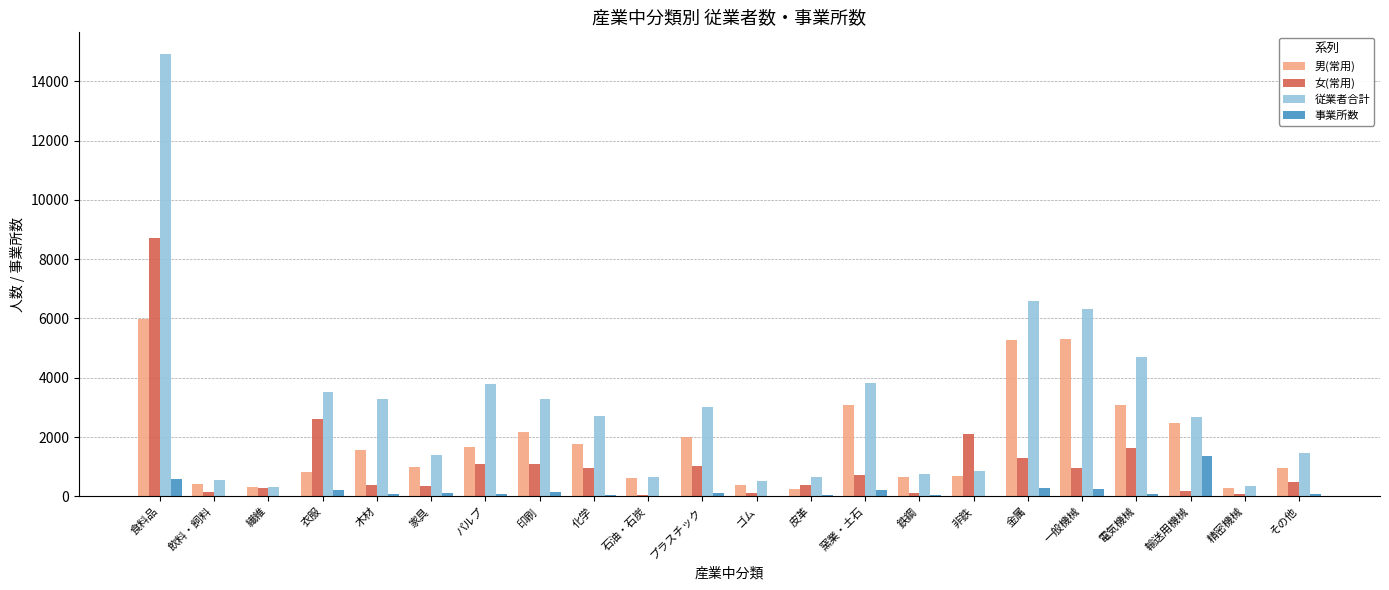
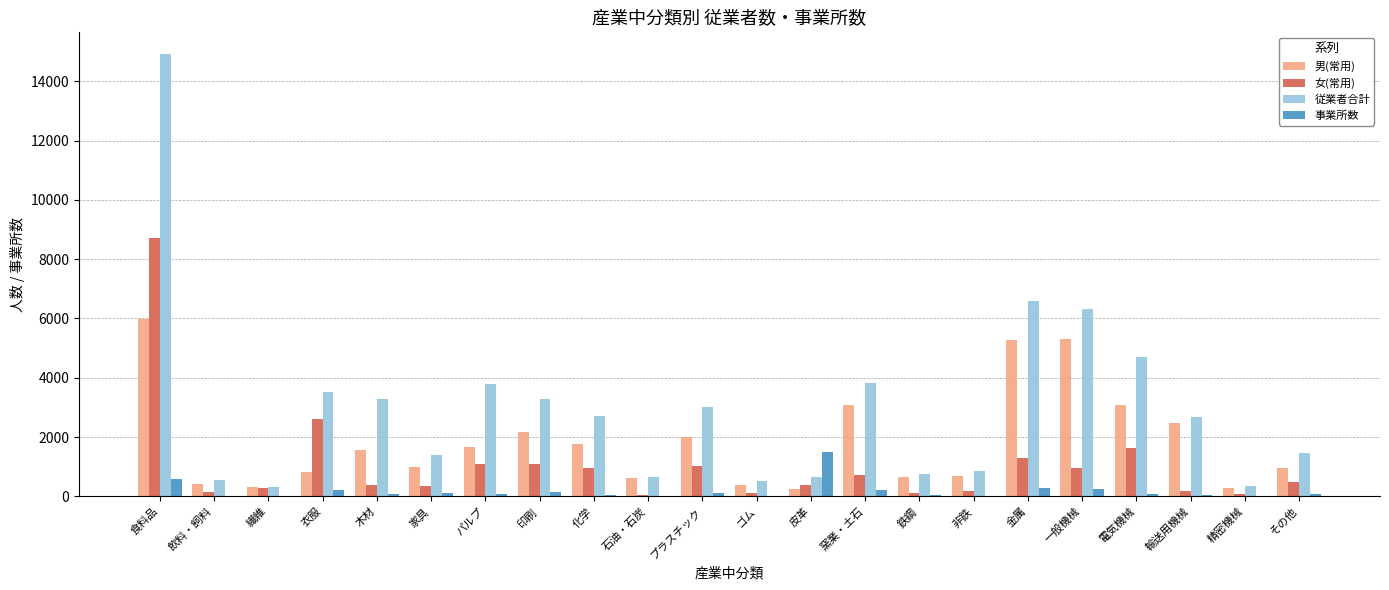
事業所数, 皮革: 0 -> 1500
女(常用), 非鉄: 2100 -> 200
事業所数, 輸送用機械: 1400 -> 100
